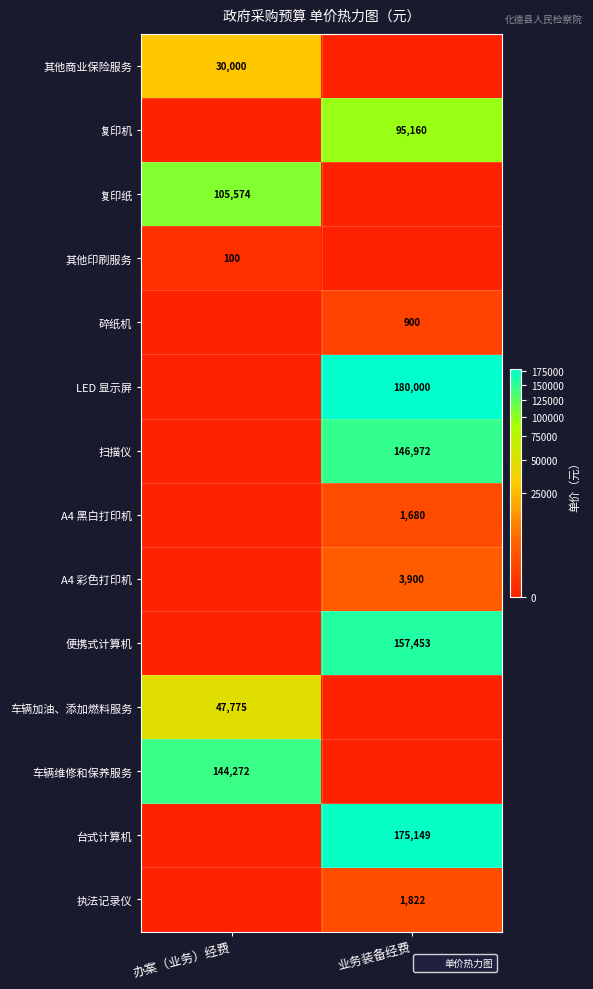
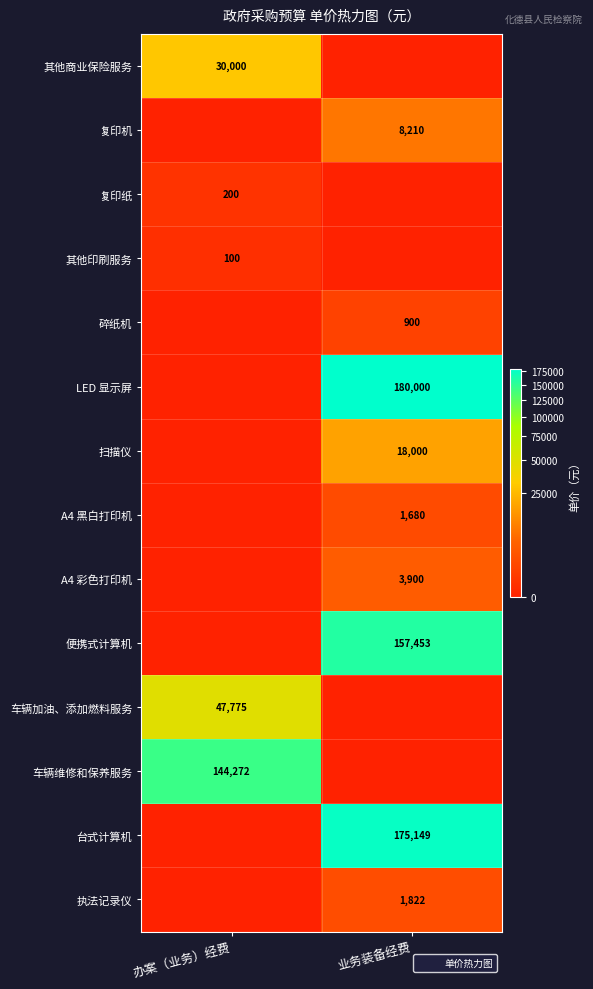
复印机, 业务装备经费: 95,160 -> 8,210
复印纸, 办案（业务）经费: 105,574 -> 200
扫描仪, 业务装备经费: 146,972 -> 18,000
